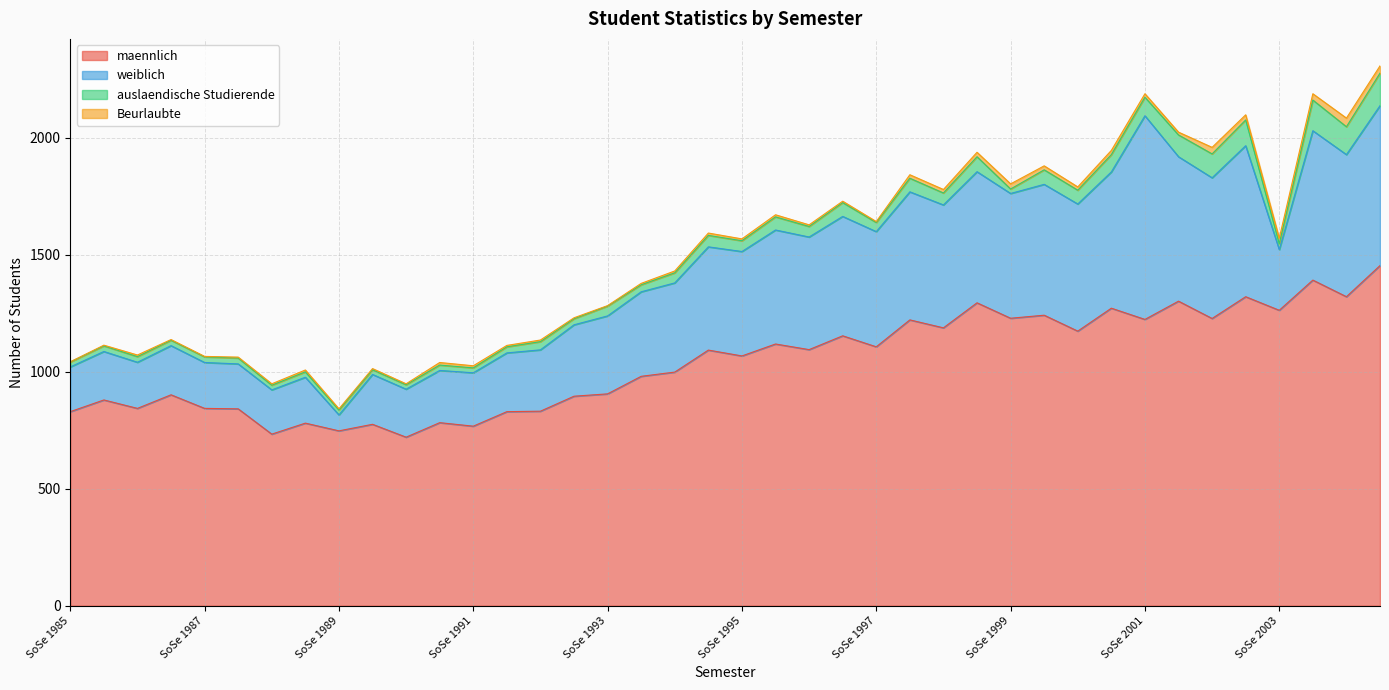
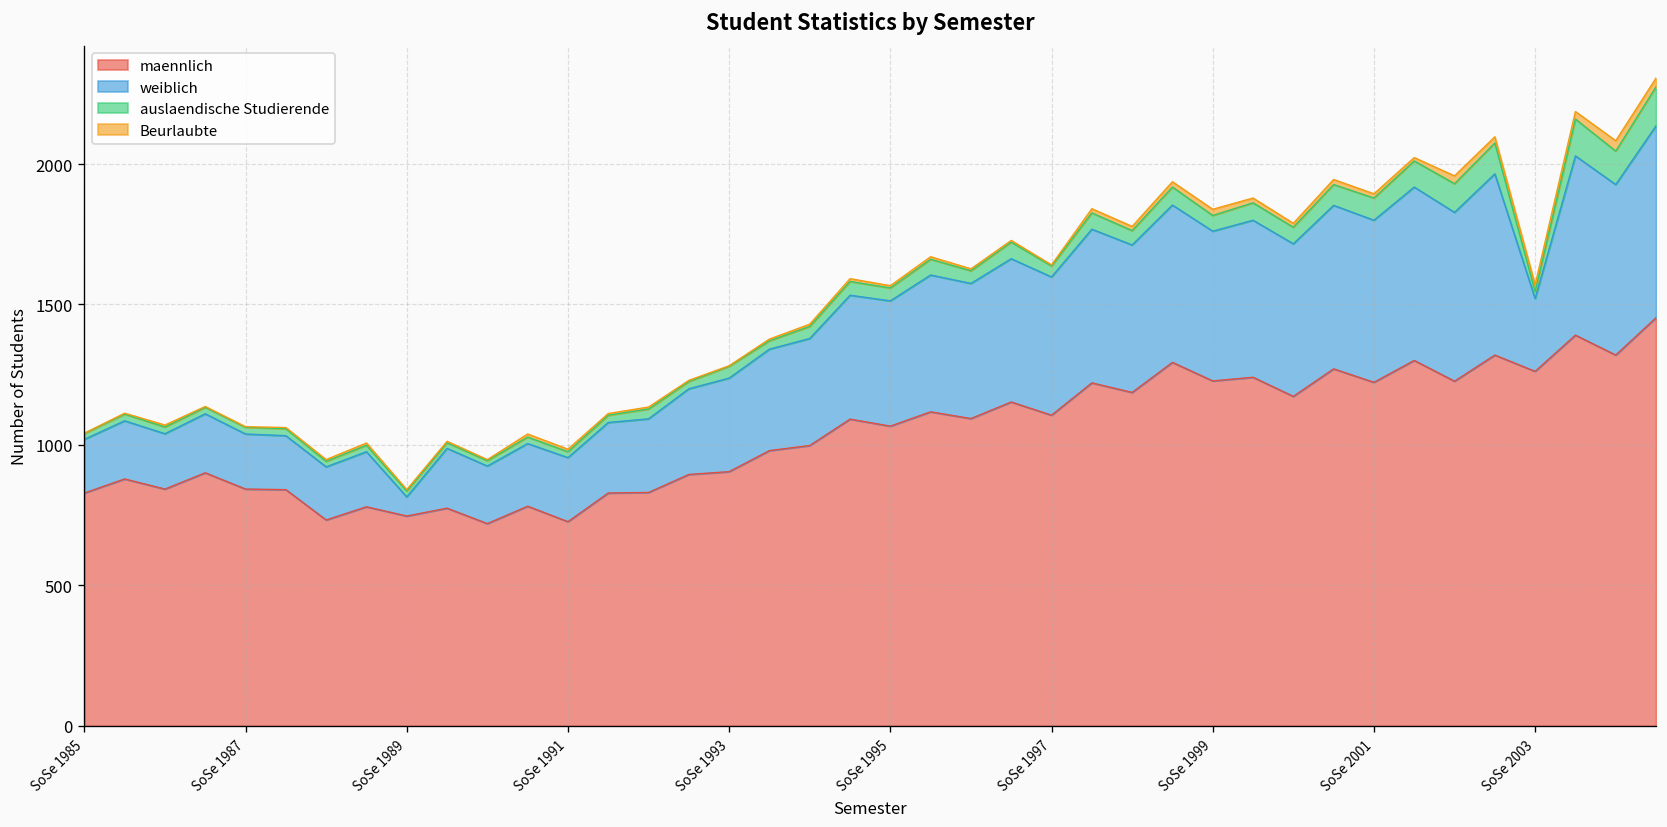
maennlich, SoSe 1991: 770 -> 730
auslaendische Studierende, SoSe 1999: 20 -> 60
weiblich, SoSe 2001: 870 -> 580
